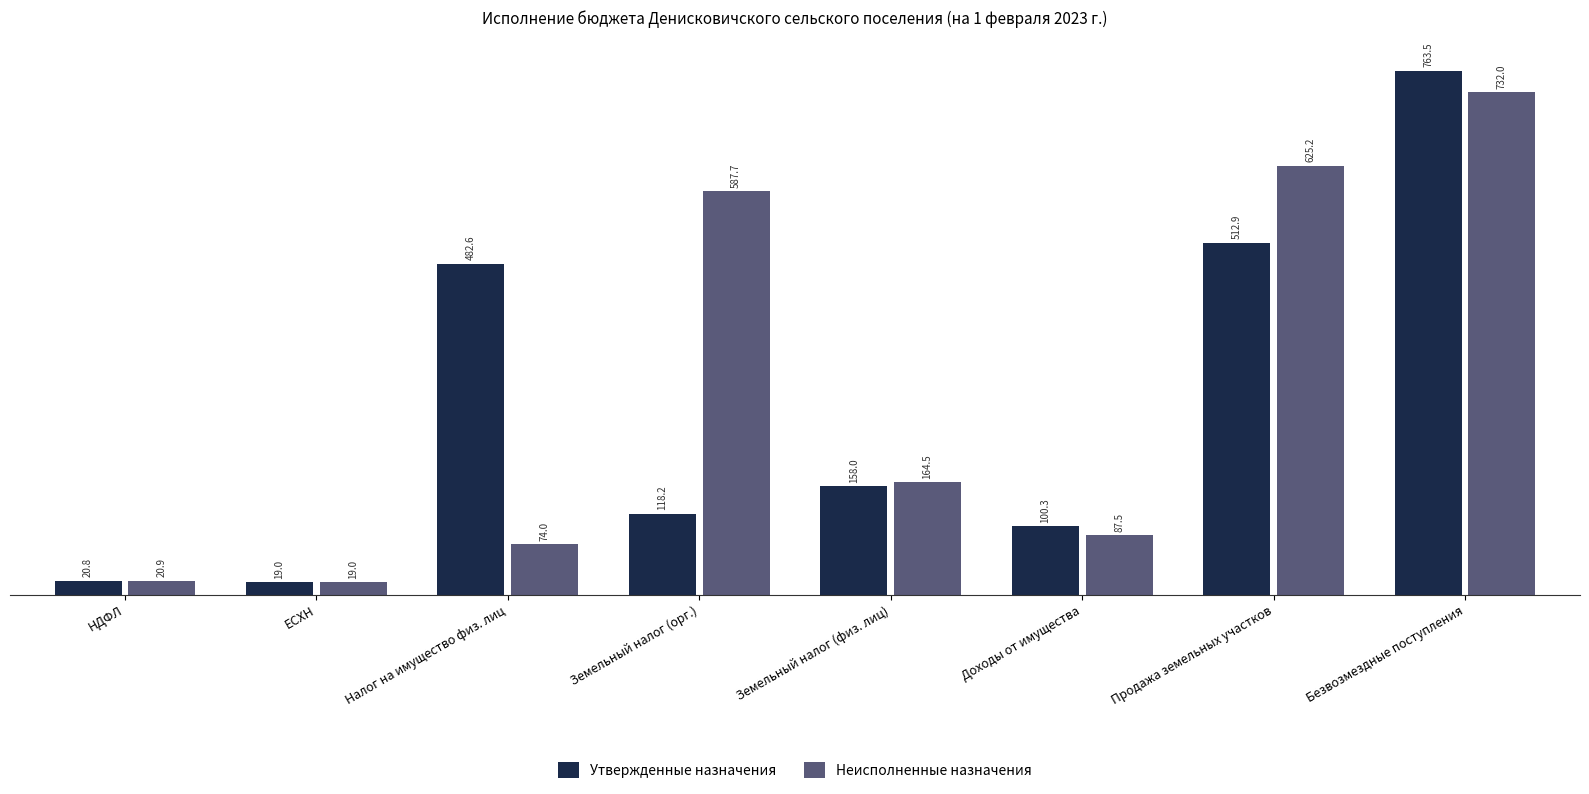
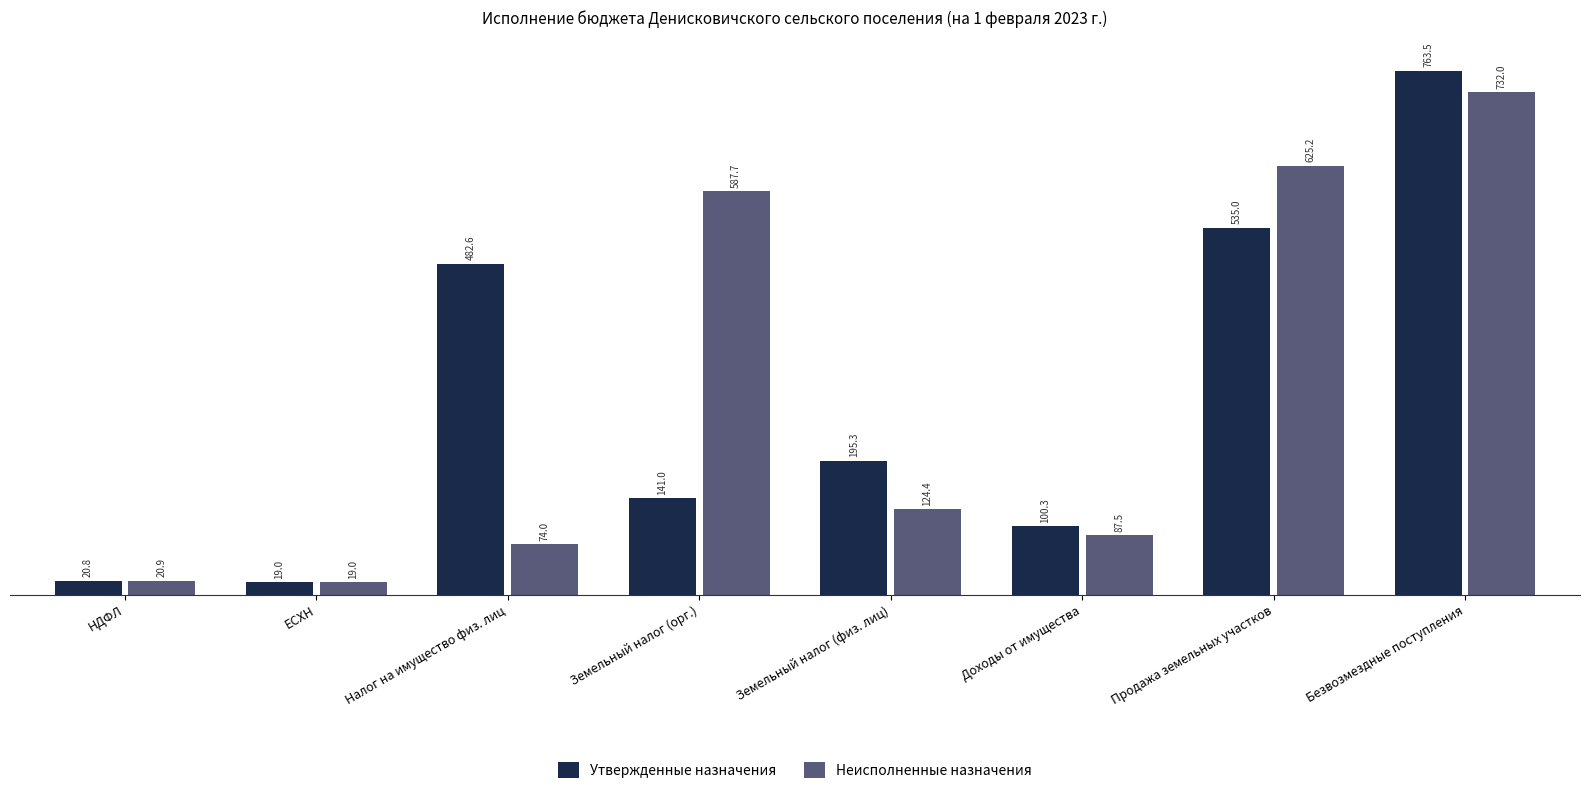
Утвержденные назначения, Земельный налог (орг.): 118.2 -> 141.0
Утвержденные назначения, Земельный налог (физ. лиц): 158.0 -> 195.3
Неисполненные назначения, Земельный налог (физ. лиц): 164.5 -> 124.4
Утвержденные назначения, Продажа земельных участков: 512.9 -> 535.0
